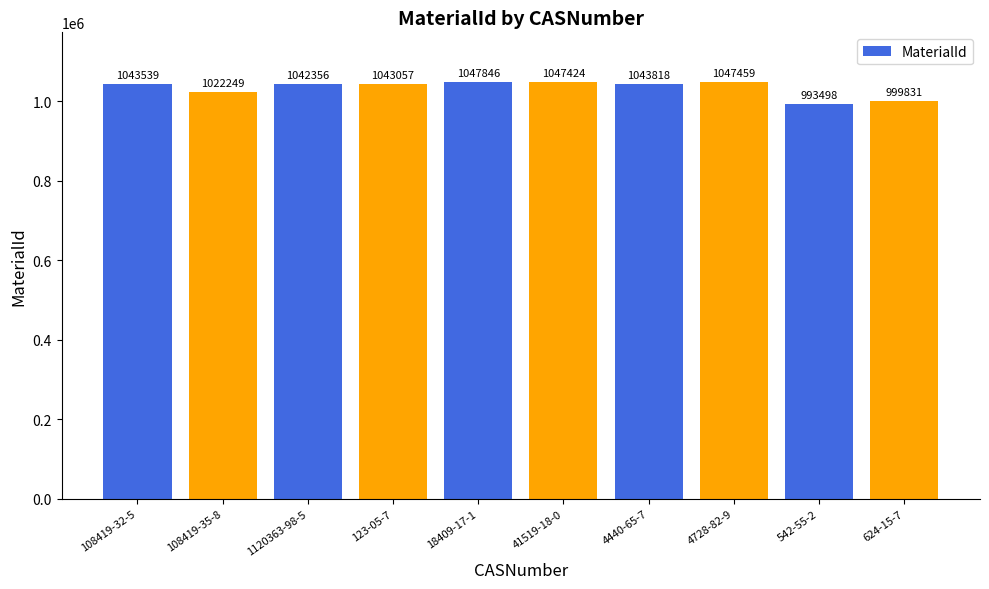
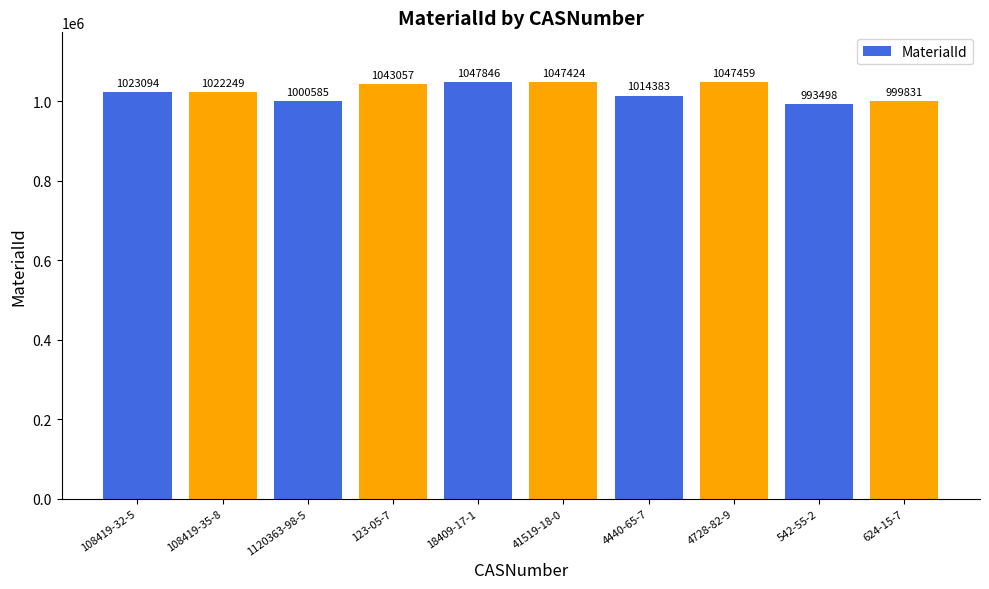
108419-32-5: 1043539 -> 1023094
1120363-98-5: 1042356 -> 1000585
4440-65-7: 1043818 -> 1014383
